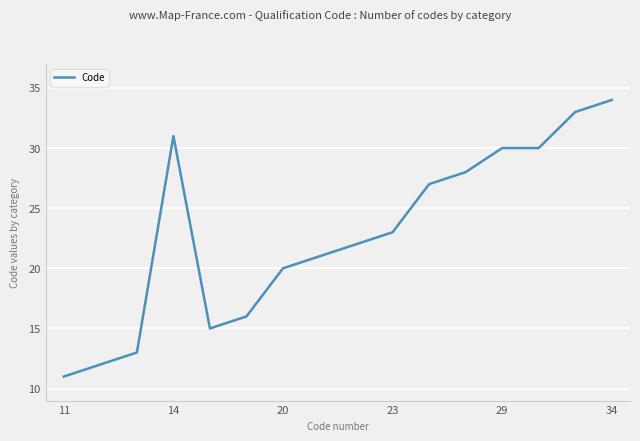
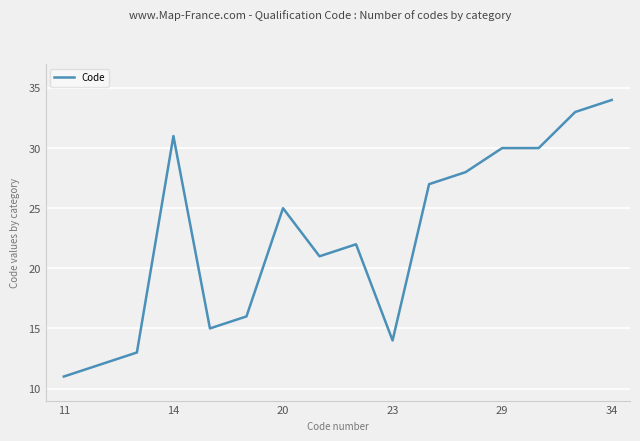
20: 20 -> 25
23: 23 -> 14
